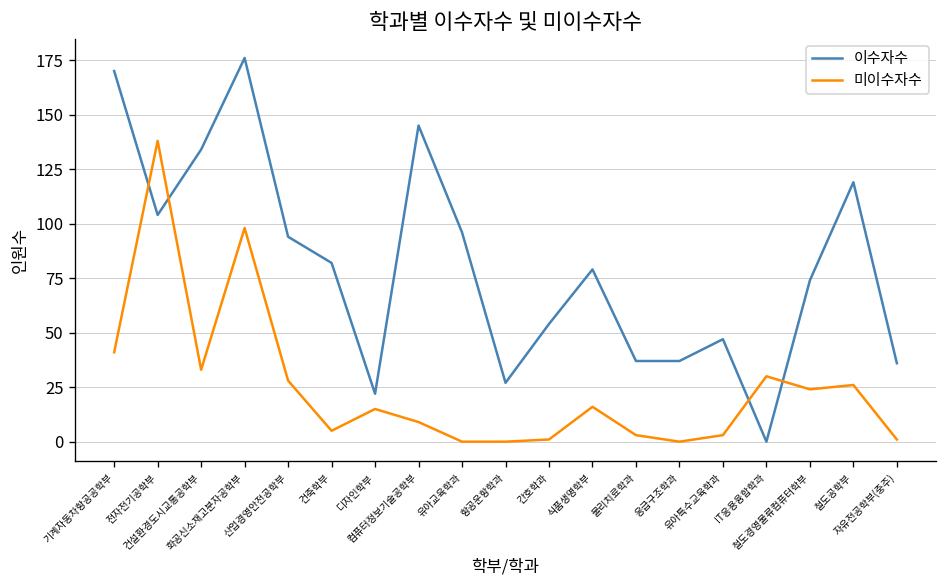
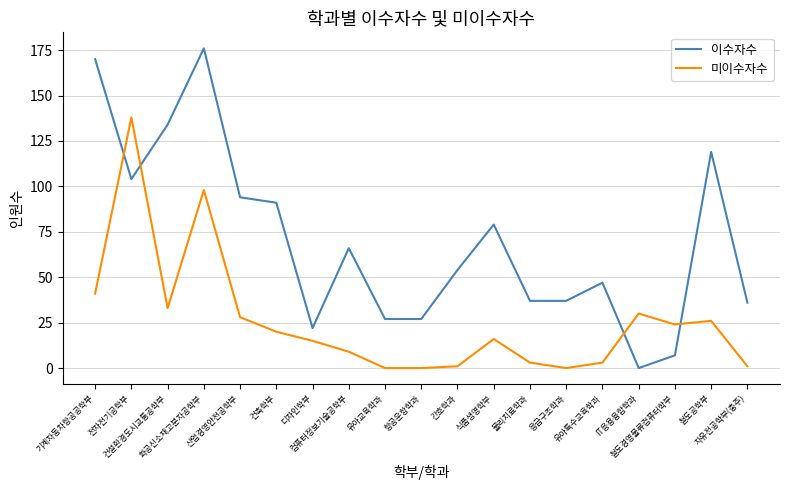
이수자수, 건축학부: 82 -> 91
미이수자수, 건축학부: 5 -> 20
이수자수, 컴퓨터정보기술공학부: 145 -> 66
이수자수, 유아교육학과: 96 -> 27
이수자수, 철도경영물류컴퓨터학부: 74 -> 7
